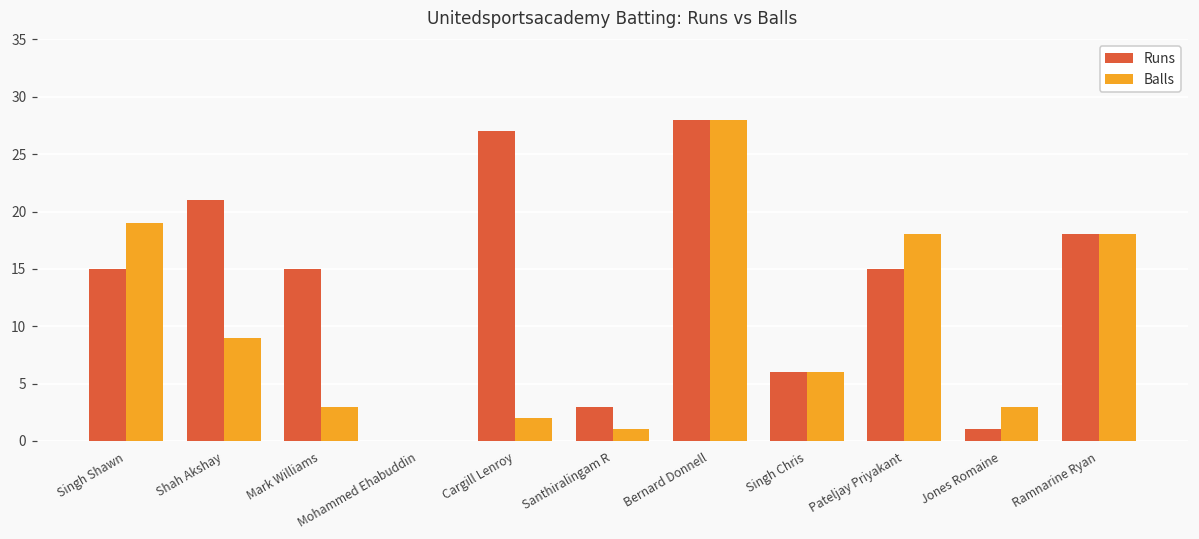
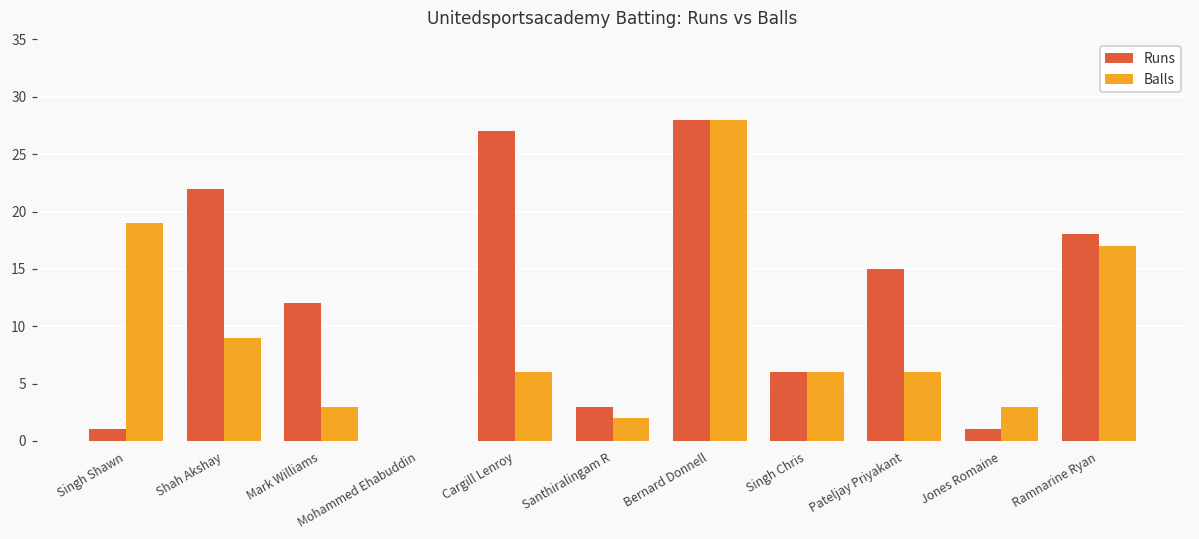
Runs, Singh Shawn: 15 -> 1
Runs, Shah Akshay: 21 -> 22
Runs, Mark Williams: 15 -> 12
Balls, Cargill Lenroy: 2 -> 6
Balls, Santhiralingam R: 1 -> 2
Balls, Pateljay Priyakant: 18 -> 6
Balls, Ramnarine Ryan: 18 -> 17
